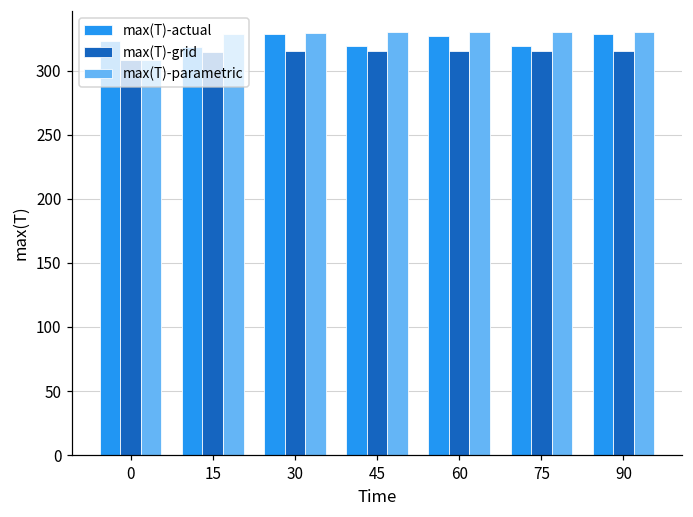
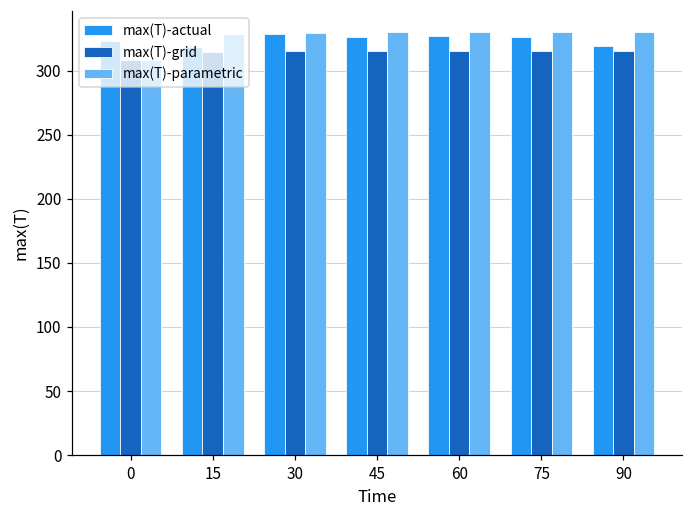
max(T)-actual, 45: 319 -> 326
max(T)-actual, 75: 319 -> 326
max(T)-actual, 90: 329 -> 319
